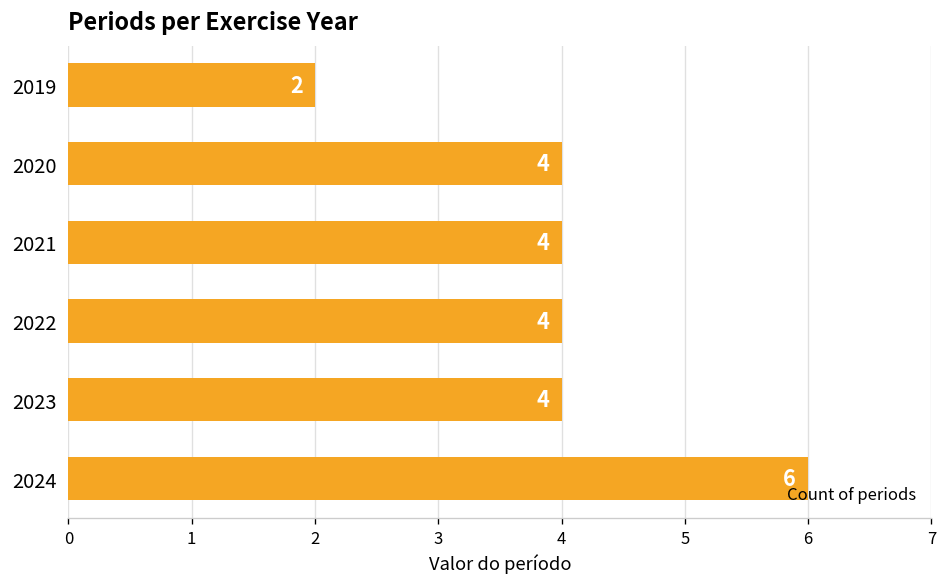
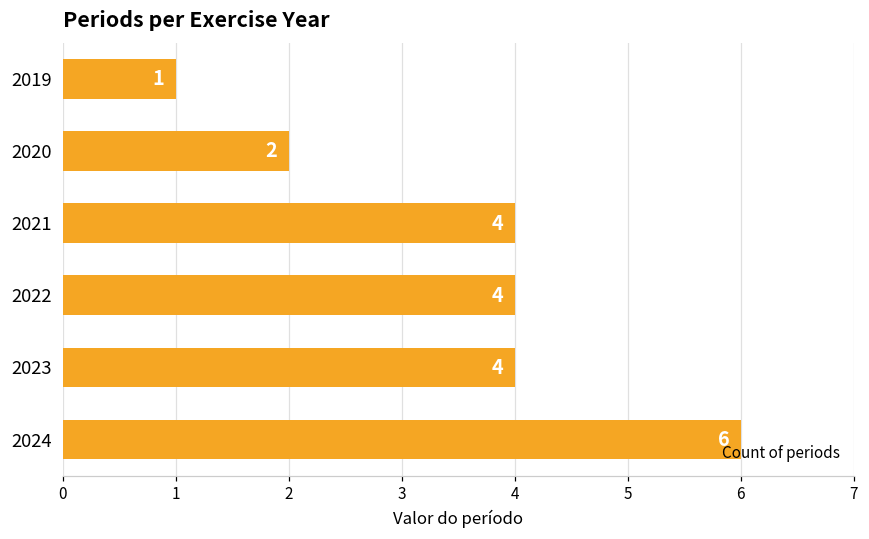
2019: 2 -> 1
2020: 4 -> 2
